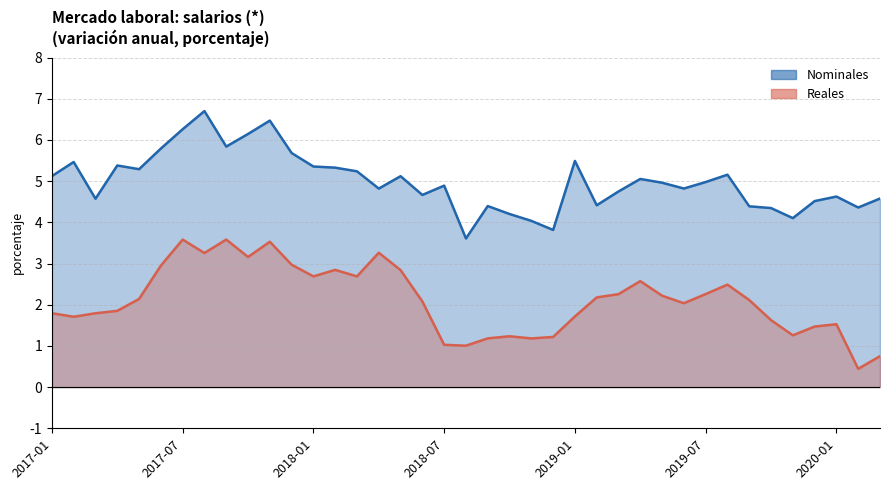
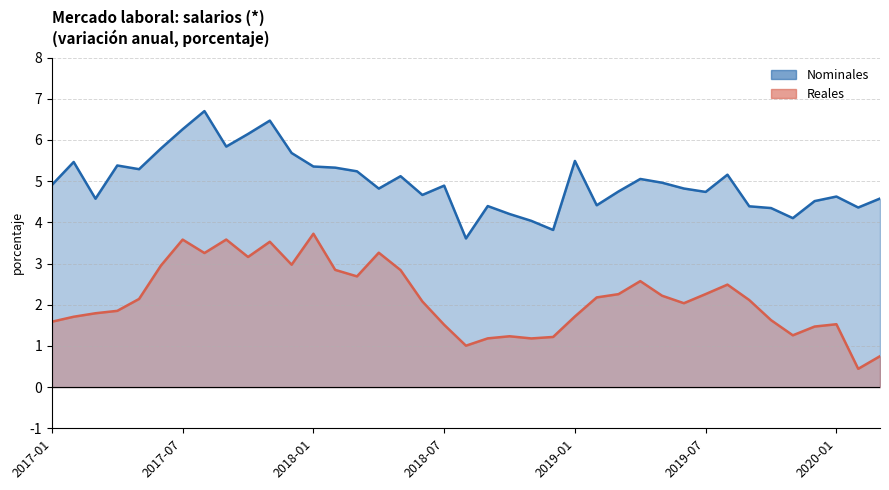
Nominales, 2017-01: 5.1 -> 4.9
Reales, 2017-01: 1.8 -> 1.6
Reales, 2018-01: 2.7 -> 3.7
Reales, 2018-07: 1.0 -> 1.5
Nominales, 2019-07: 5.0 -> 4.7
